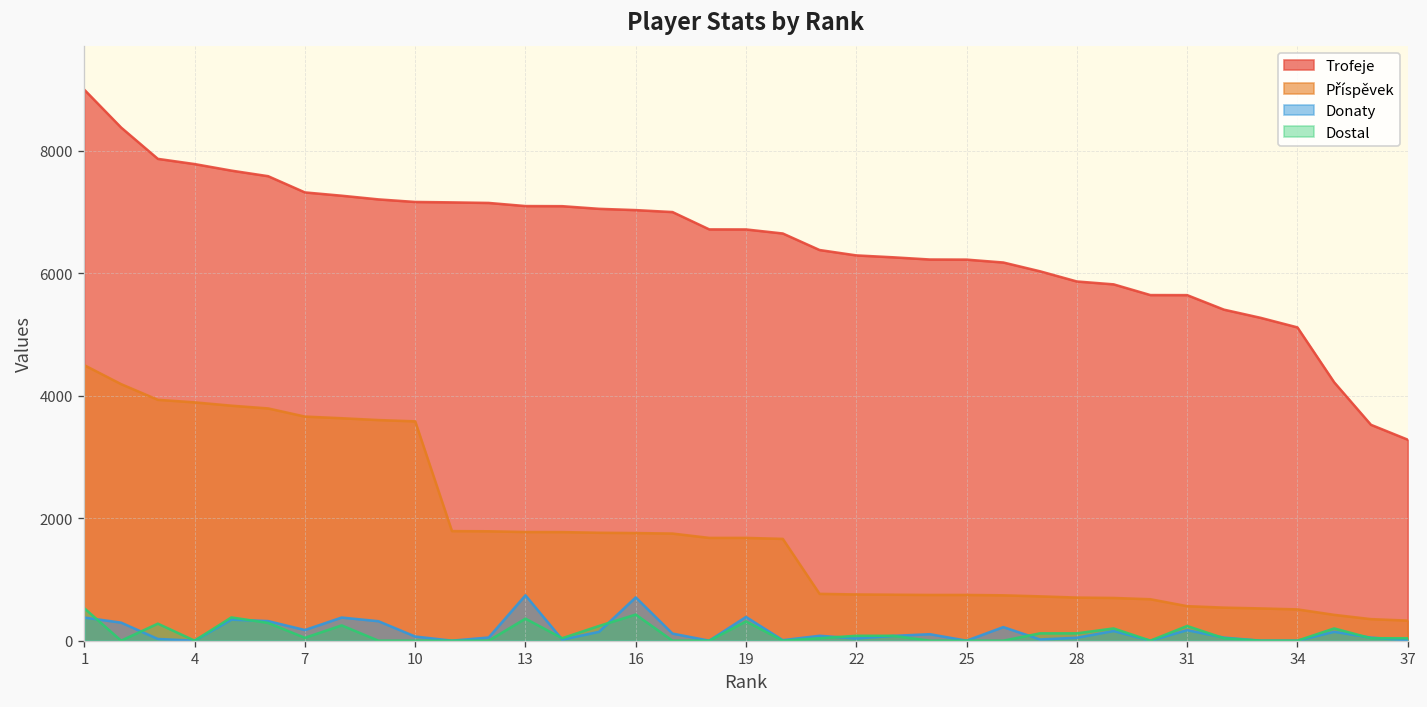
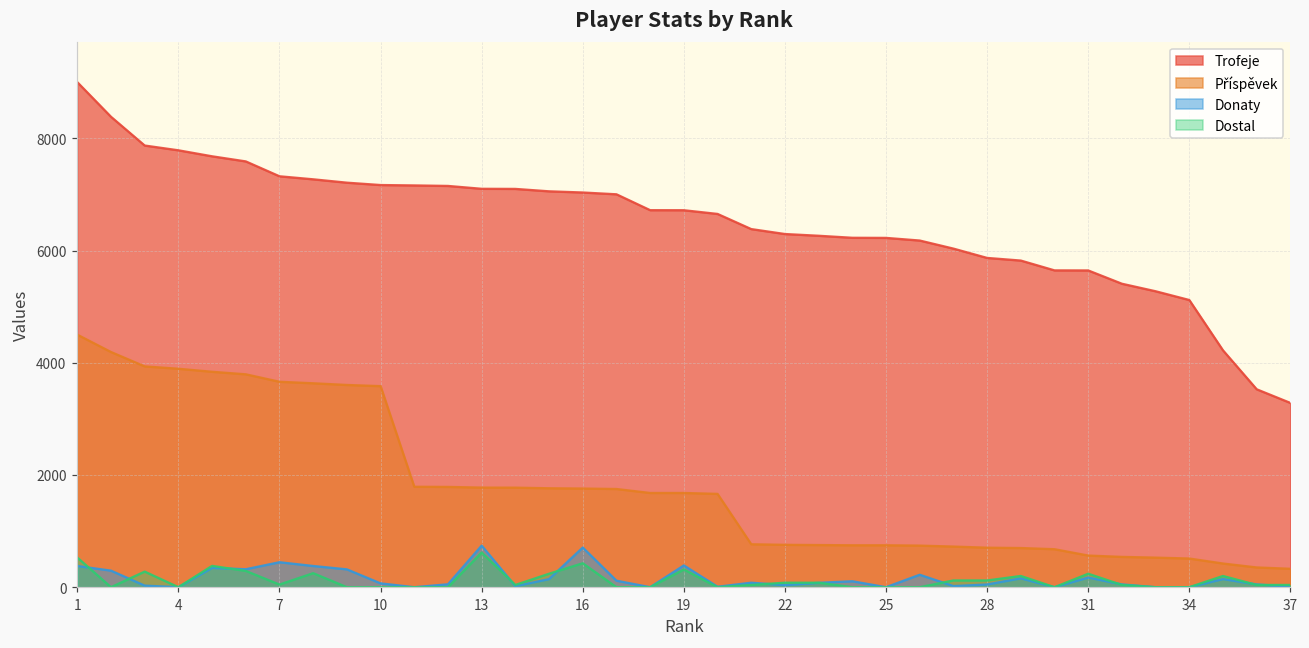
Donaty, 7: 200 -> 400
Dostal, 13: 400 -> 600
